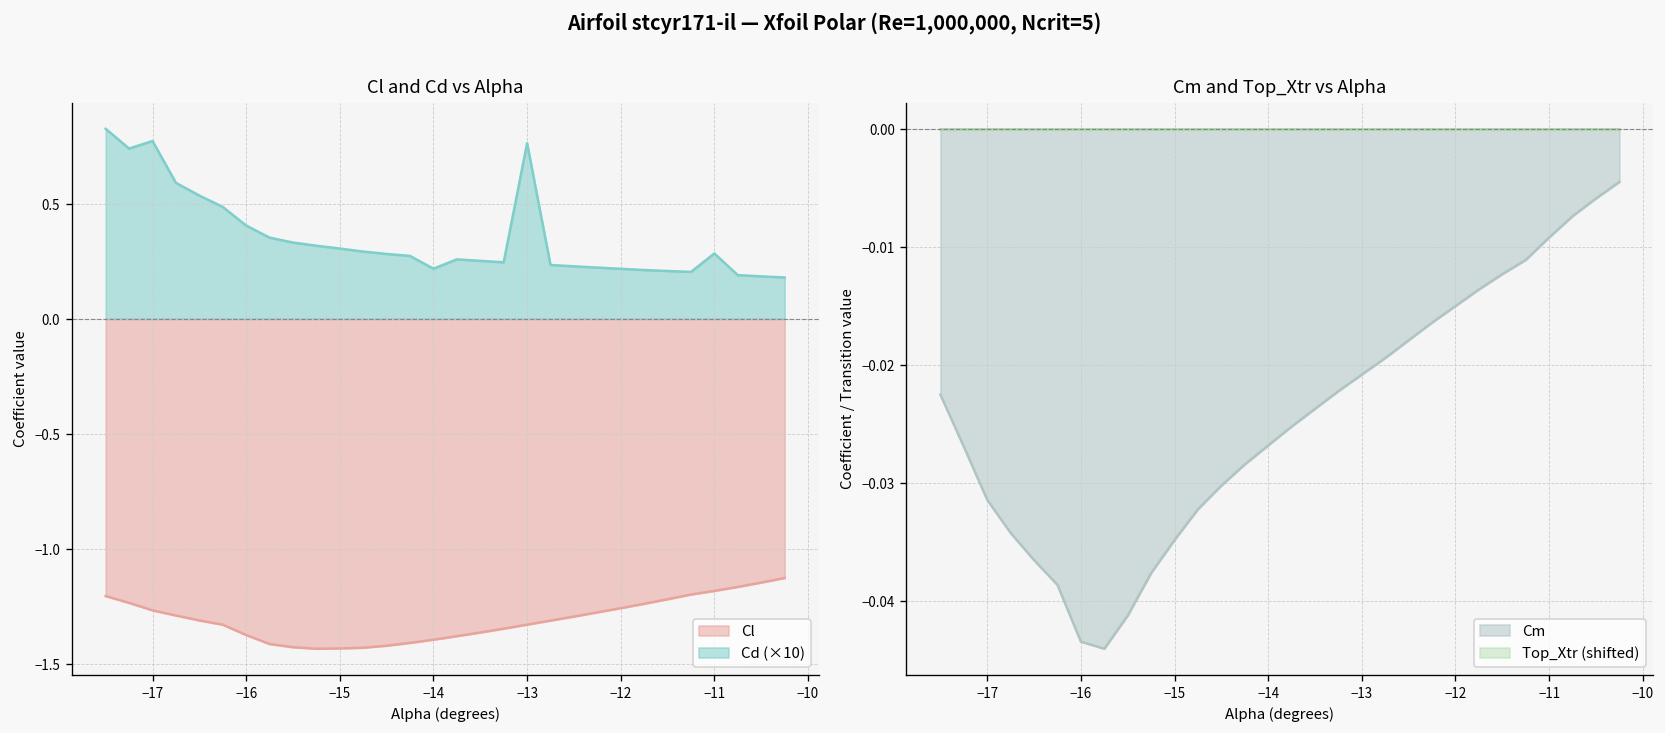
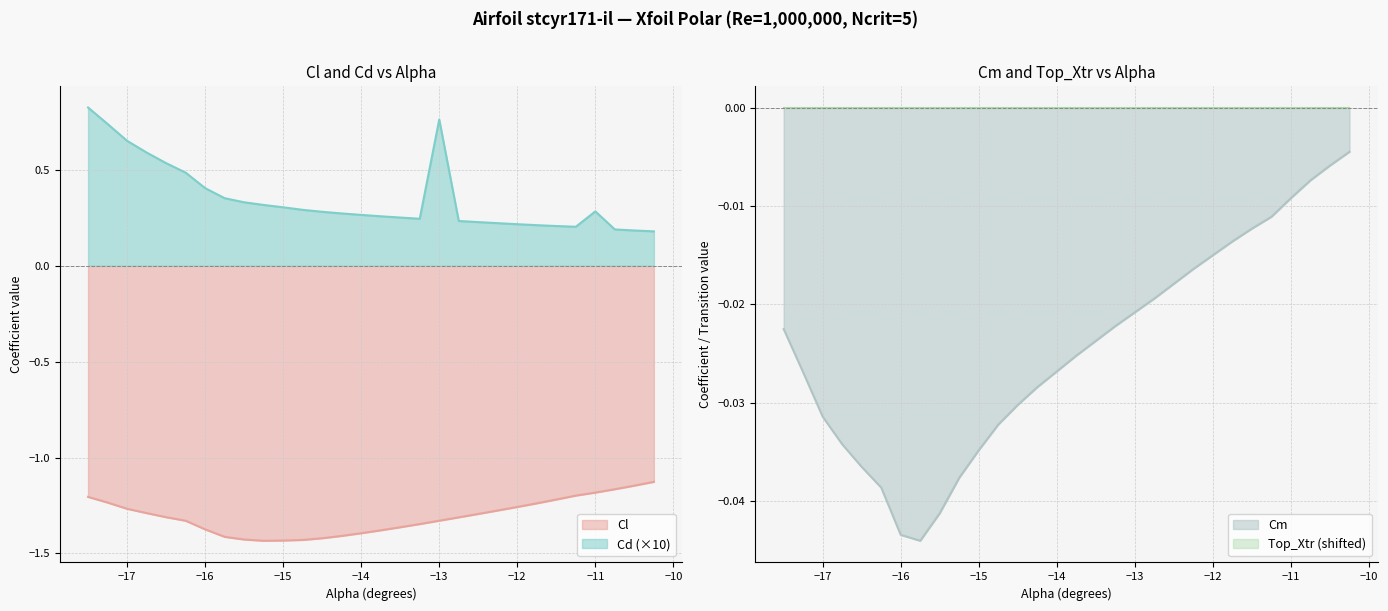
Cl and Cd vs Alpha, Cd (×10), −17: 0.77 -> 0.65
Cl and Cd vs Alpha, Cd (×10), −14: 0.22 -> 0.27
